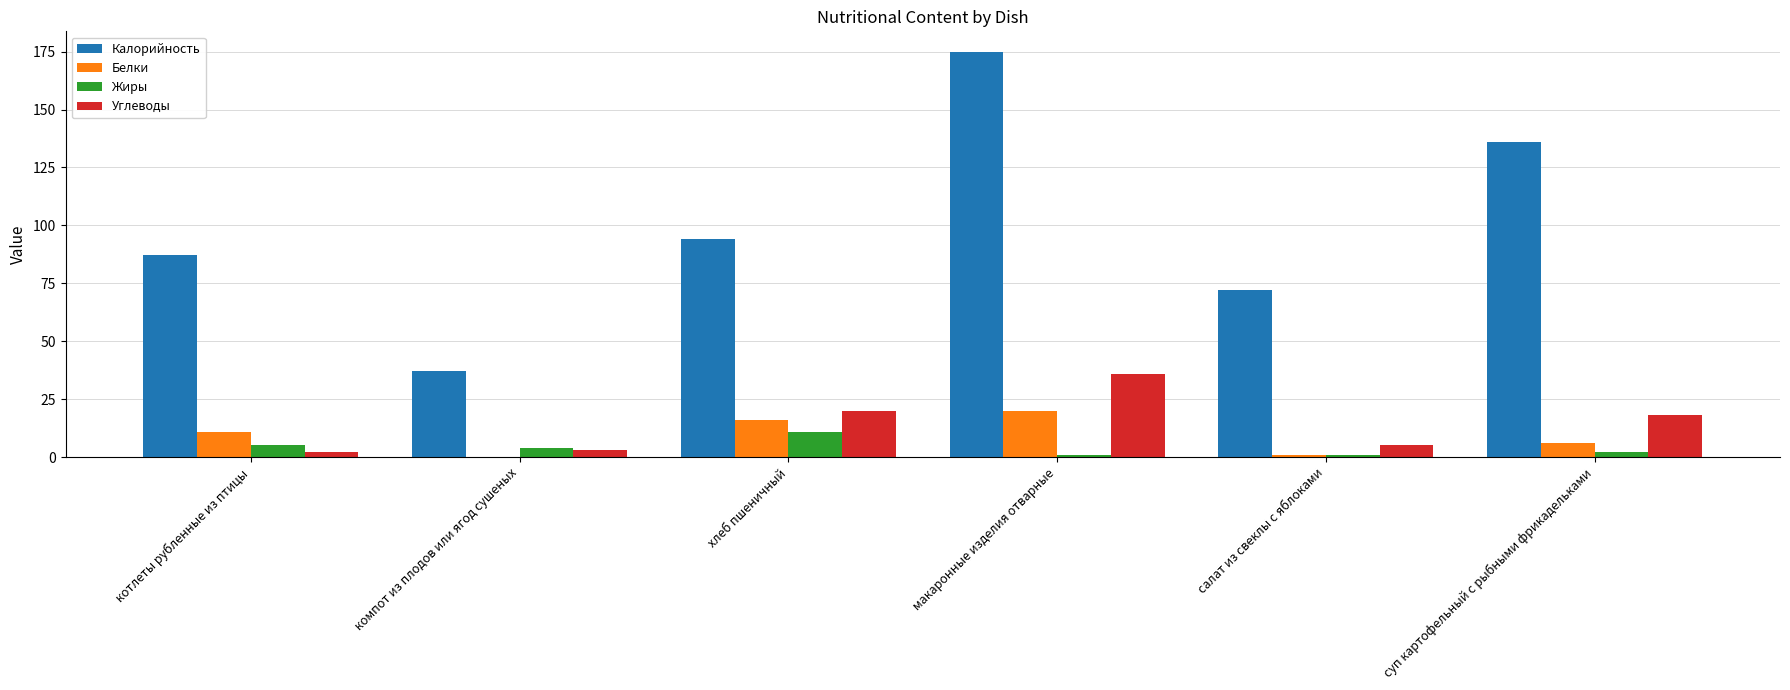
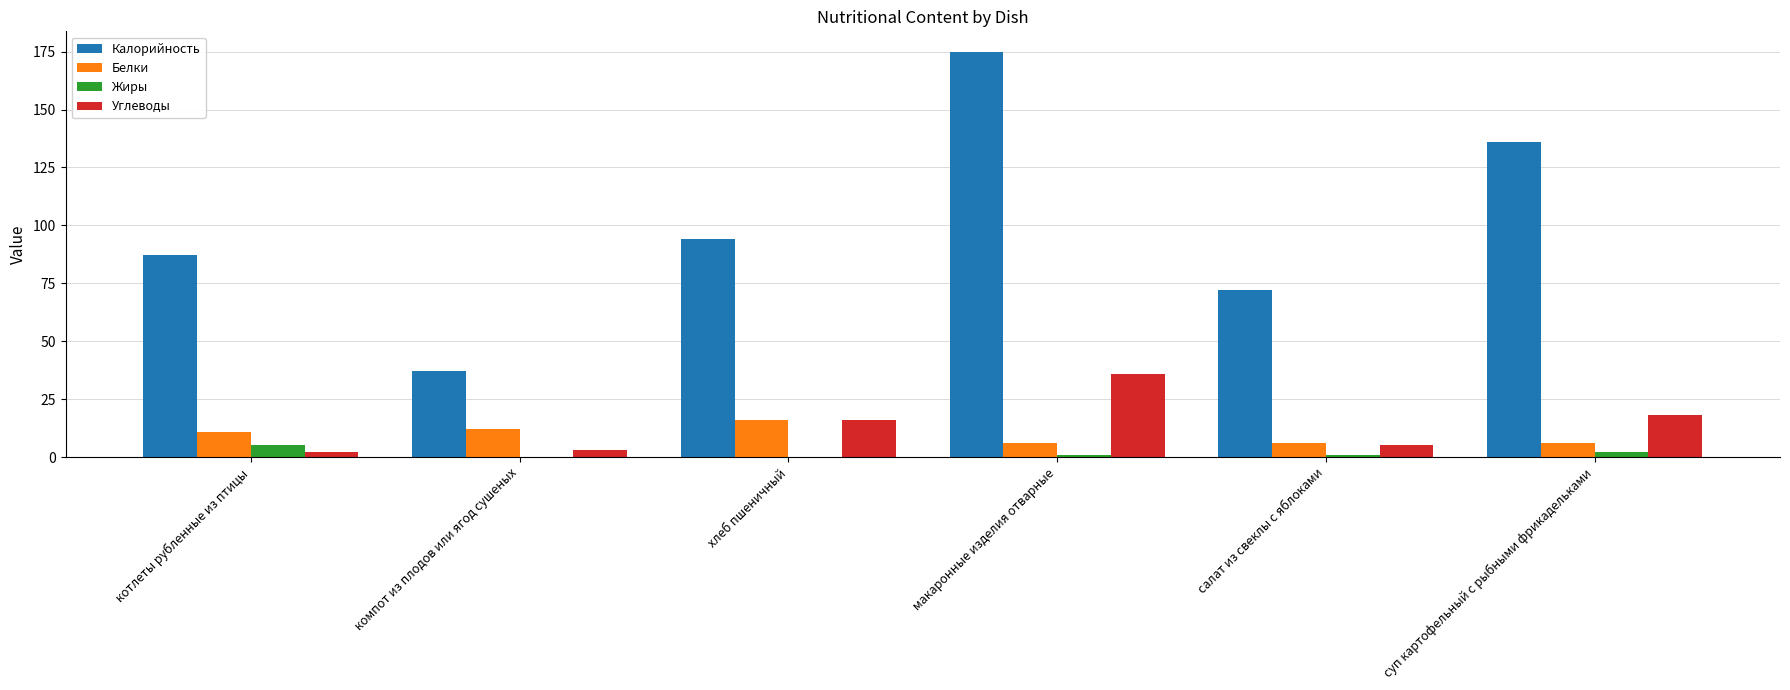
Белки, компот из плодов или ягод сушеных: 0 -> 12
Жиры, компот из плодов или ягод сушеных: 4 -> 0
Жиры, хлеб пшеничный: 11 -> 0
Углеводы, хлеб пшеничный: 20 -> 16
Белки, макаронные изделия отварные: 20 -> 6
Белки, салат из свеклы с яблоками: 1 -> 6
